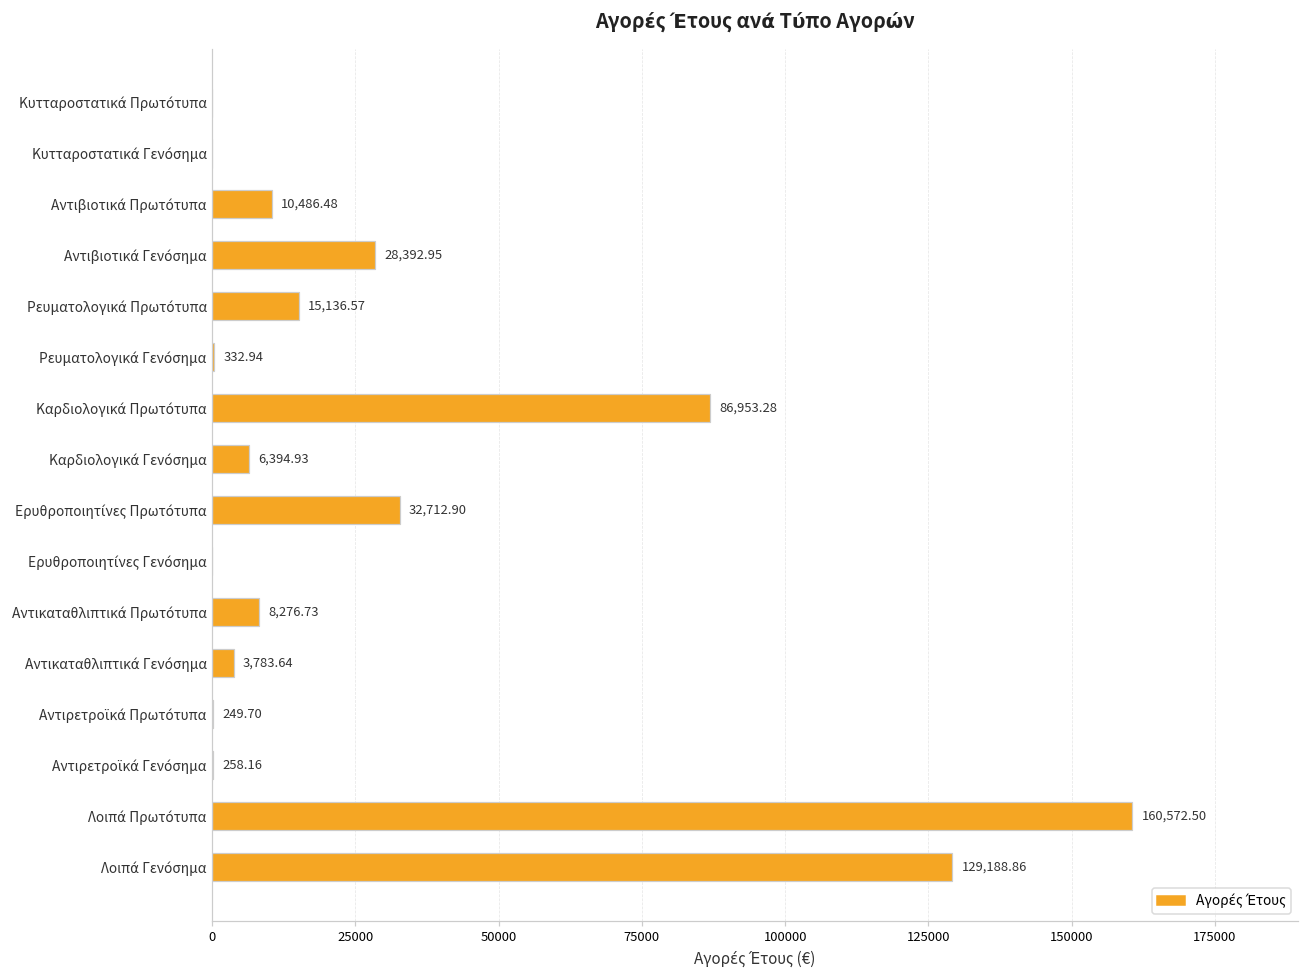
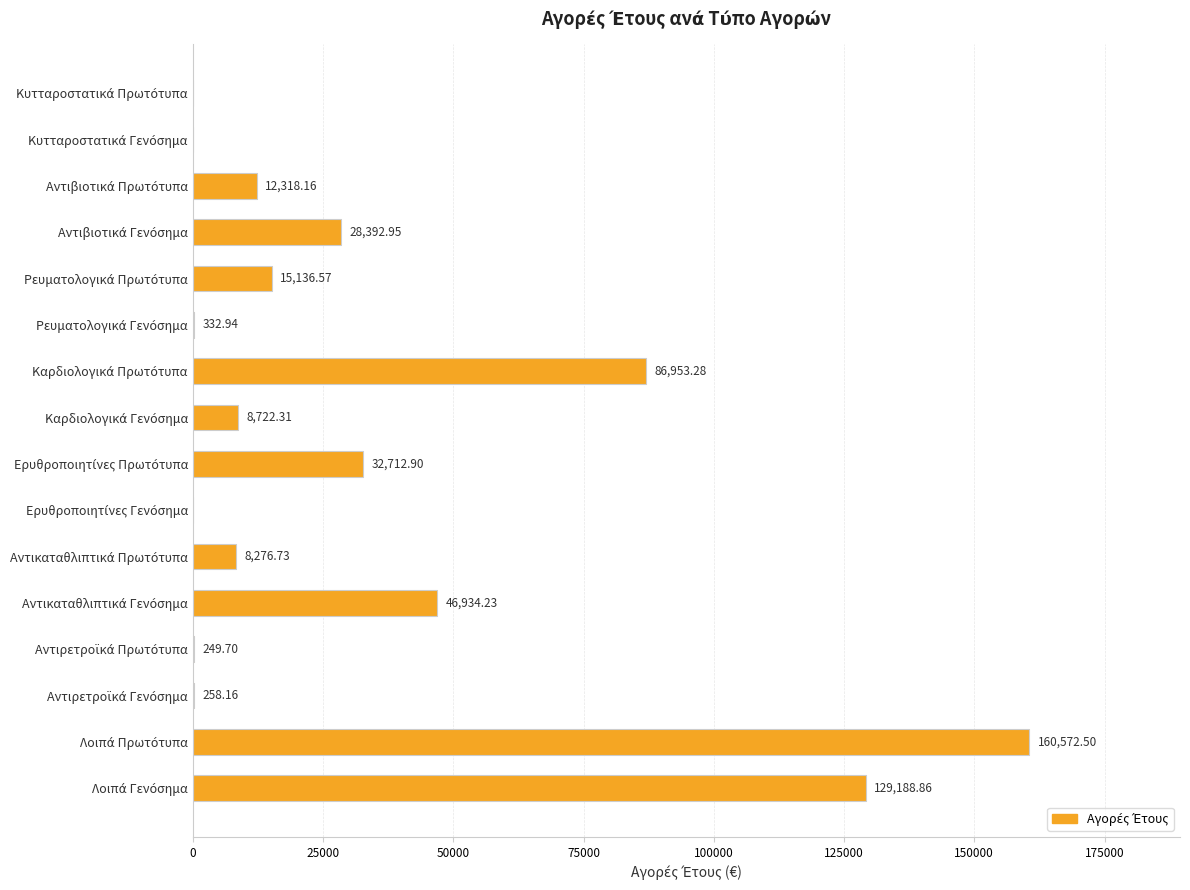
Αντιβιοτικά Πρωτότυπα: 10,486.48 -> 12,318.16
Καρδιολογικά Γενόσημα: 6,394.93 -> 8,722.31
Αντικαταθλιπτικά Γενόσημα: 3,783.64 -> 46,934.23
